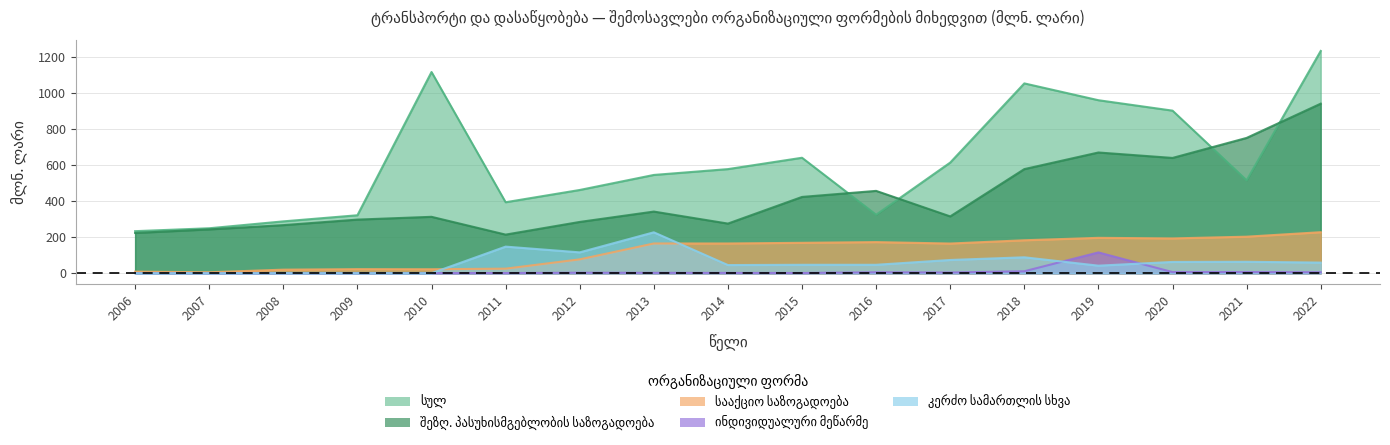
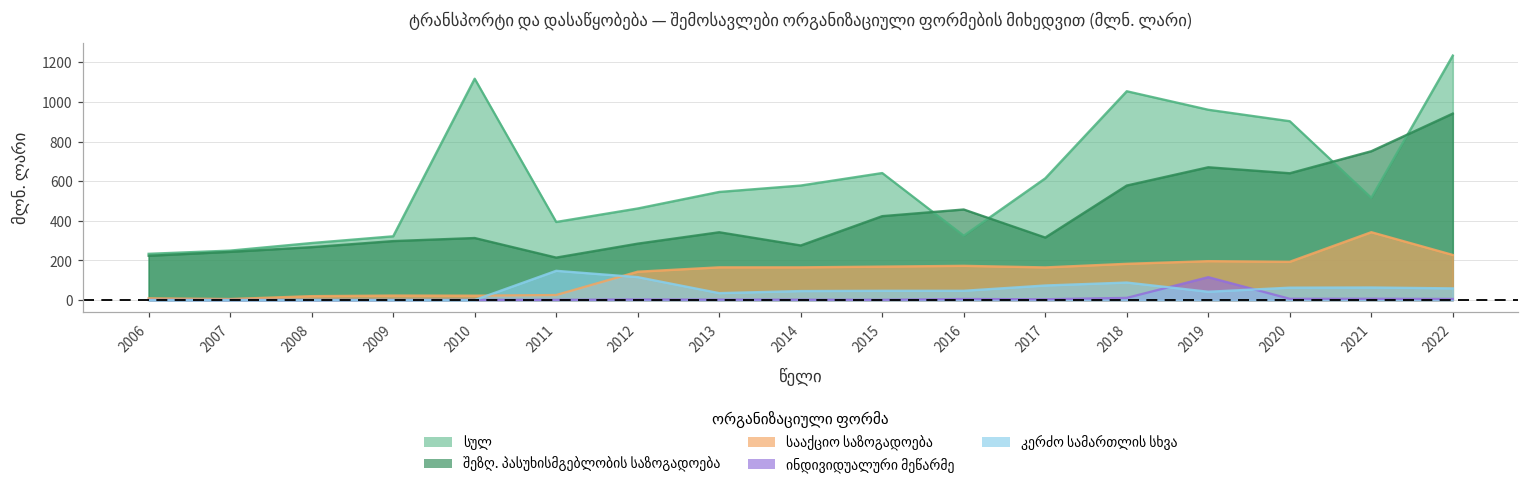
სააქციო საზოგადოება, 2012: 80 -> 140
კერძო სამართლის სხვა, 2013: 230 -> 40
სააქციო საზოგადოება, 2021: 200 -> 340
